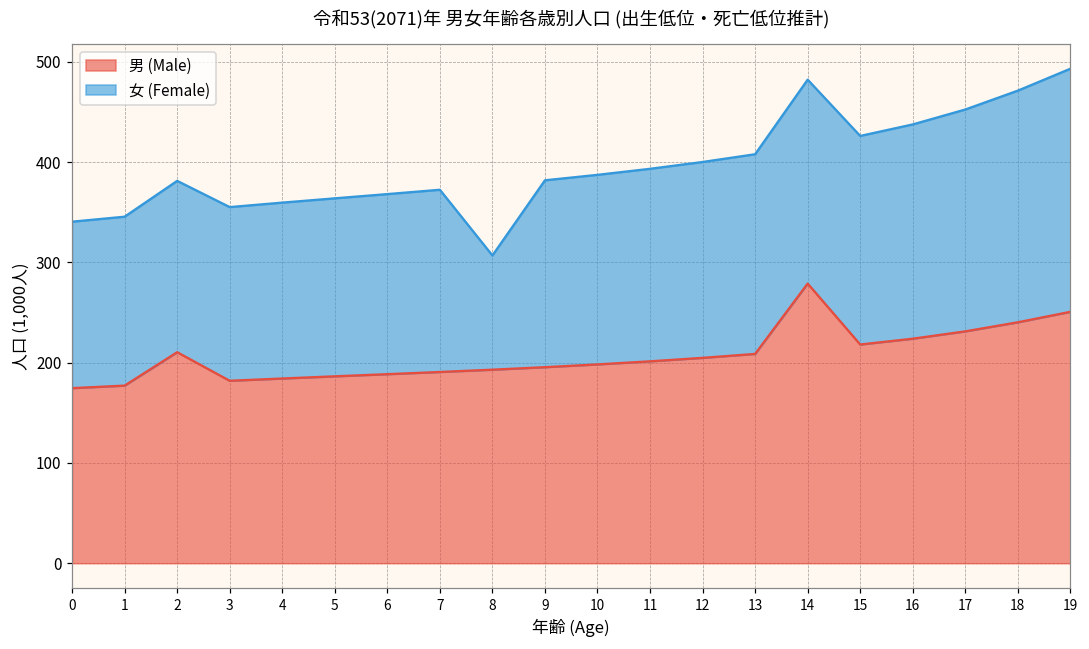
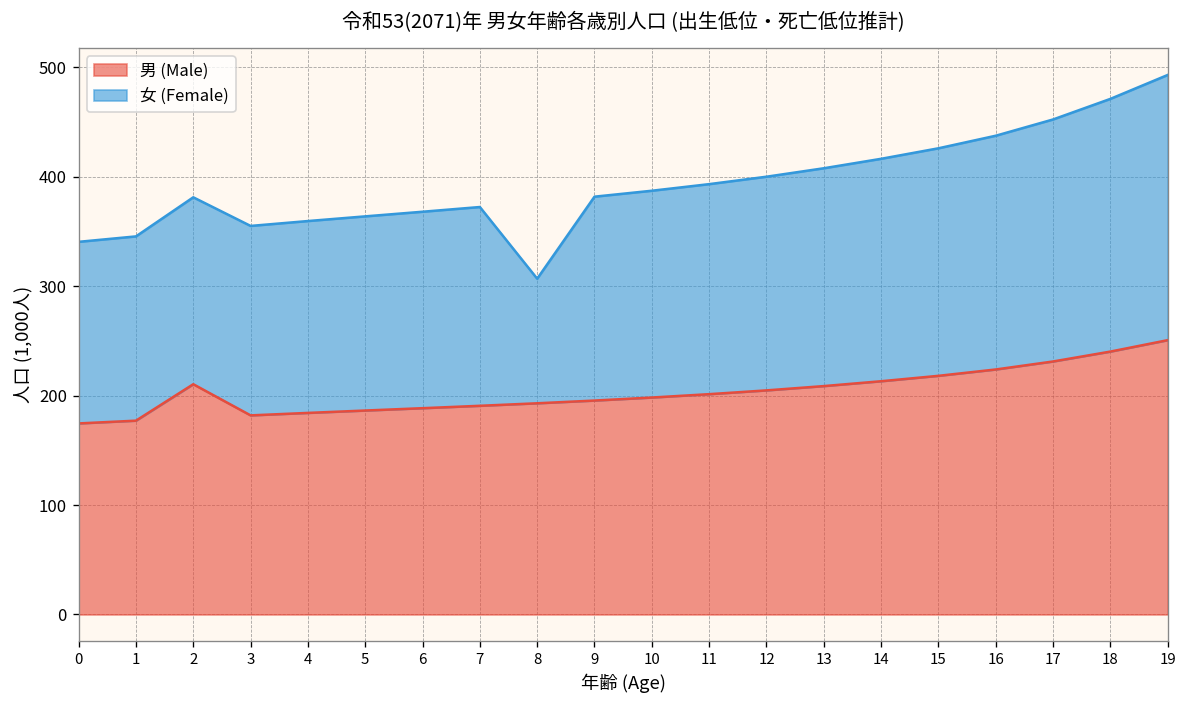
男 (Male), 14: 280 -> 210
